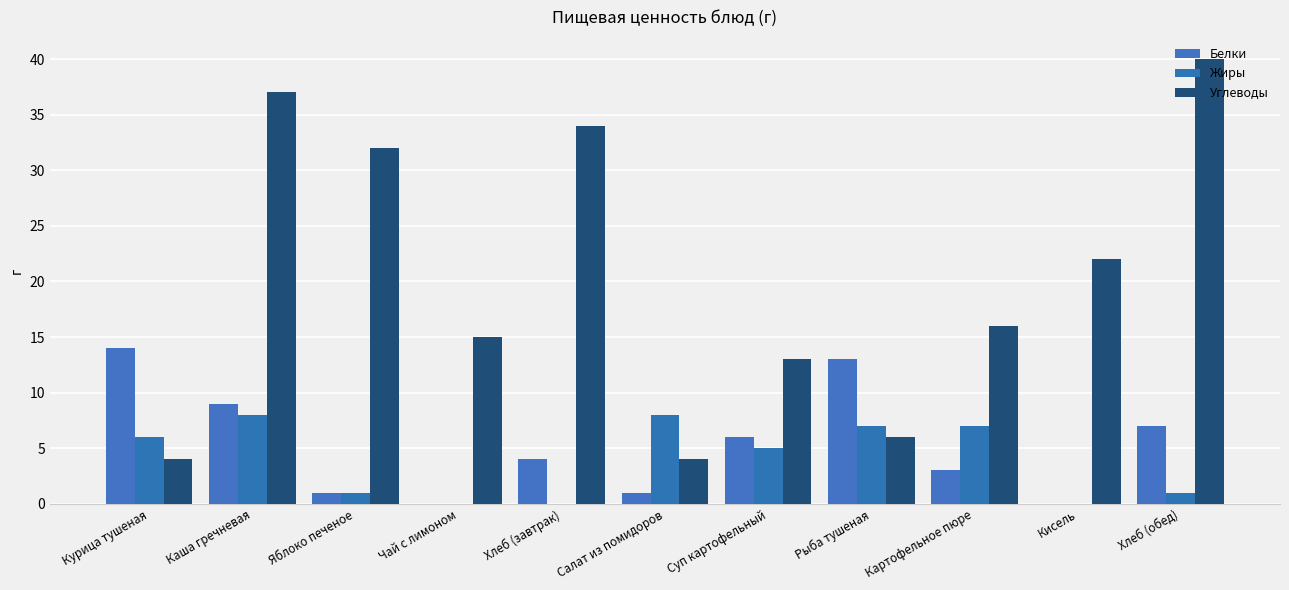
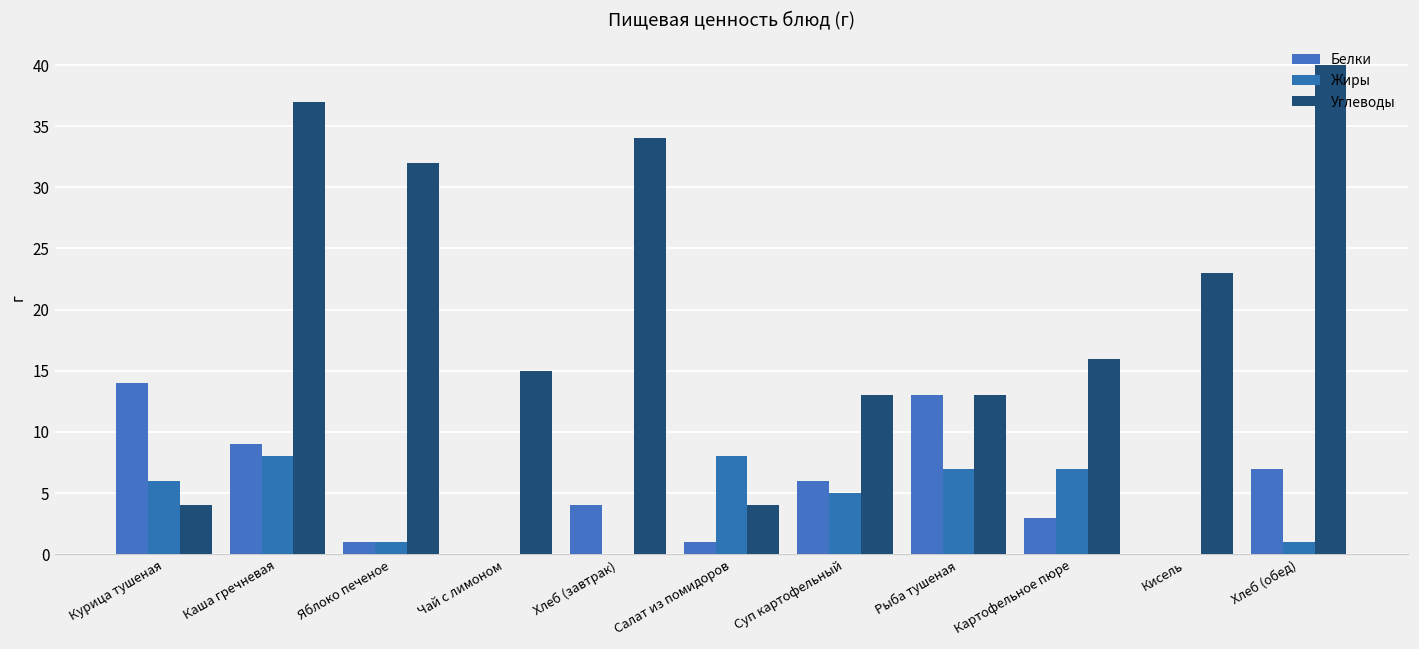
Углеводы, Рыба тушеная: 6 -> 13
Углеводы, Кисель: 22 -> 23
